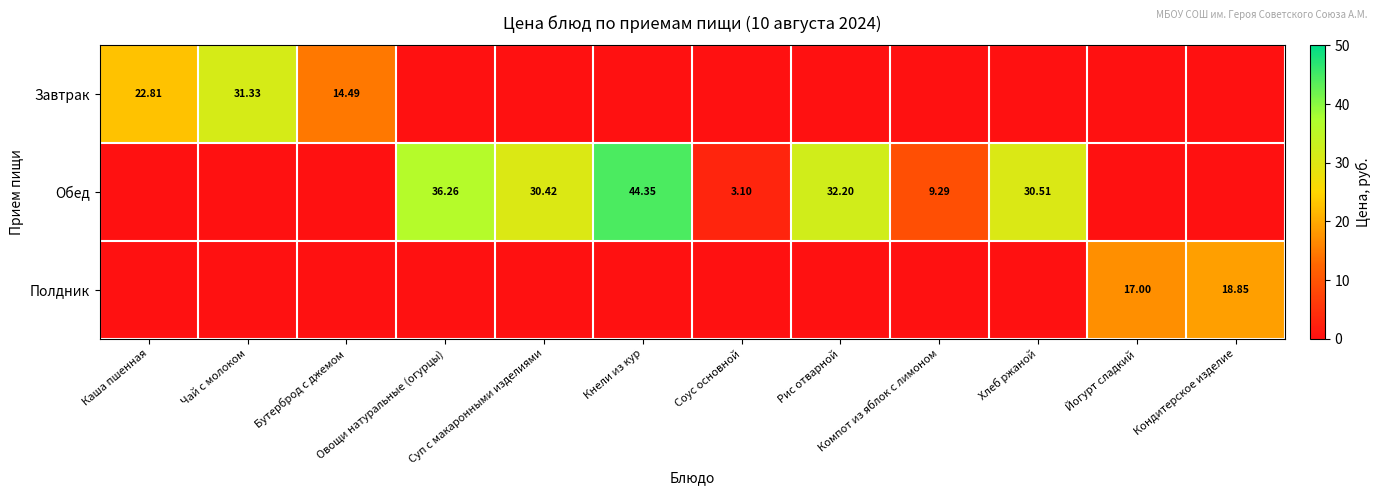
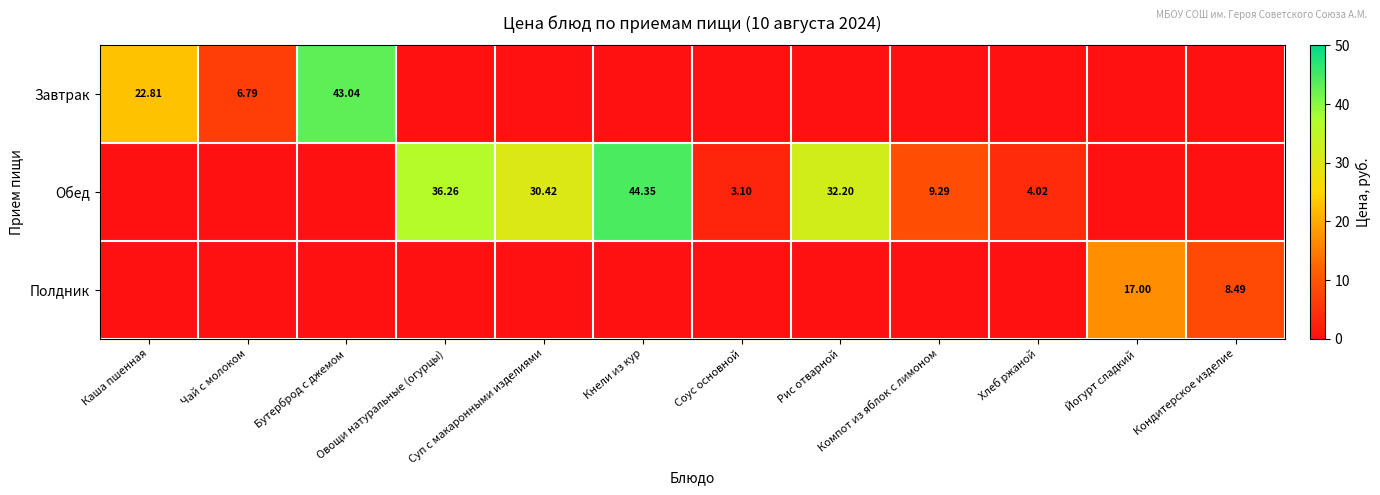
Завтрак, Чай с молоком: 31.33 -> 6.79
Завтрак, Бутерброд с джемом: 14.49 -> 43.04
Обед, Хлеб ржаной: 30.51 -> 4.02
Полдник, Кондитерское изделие: 18.85 -> 8.49
